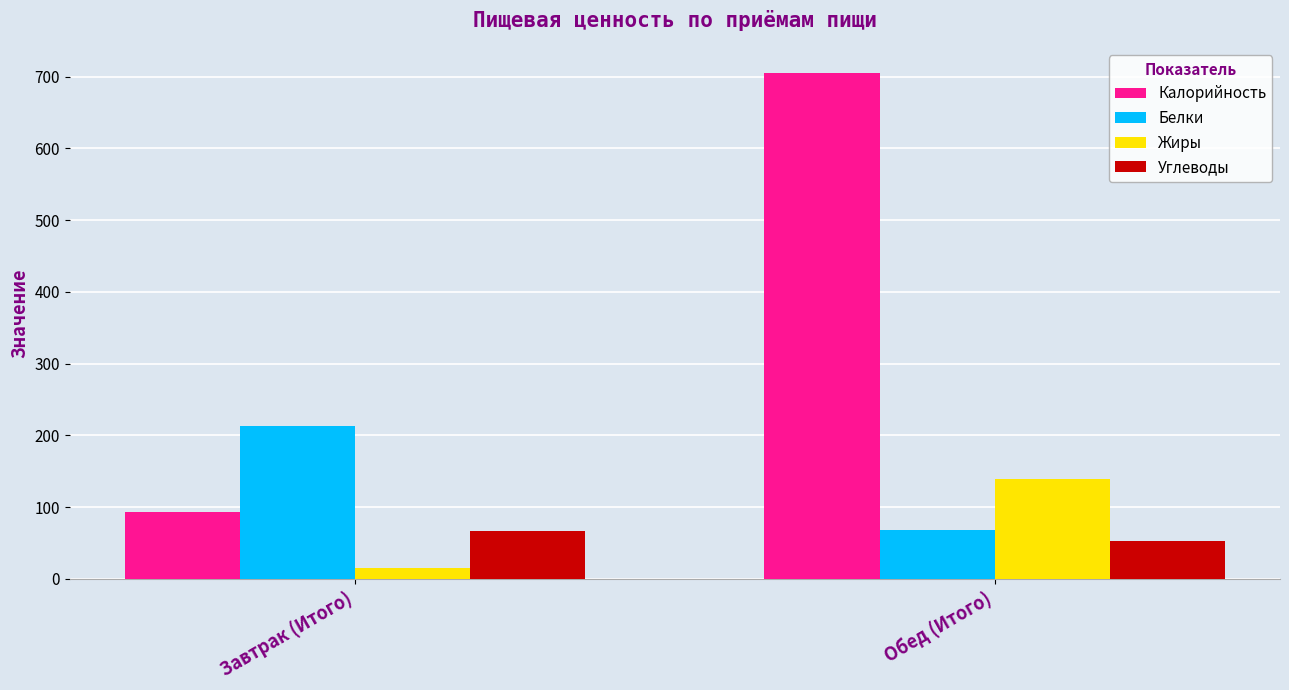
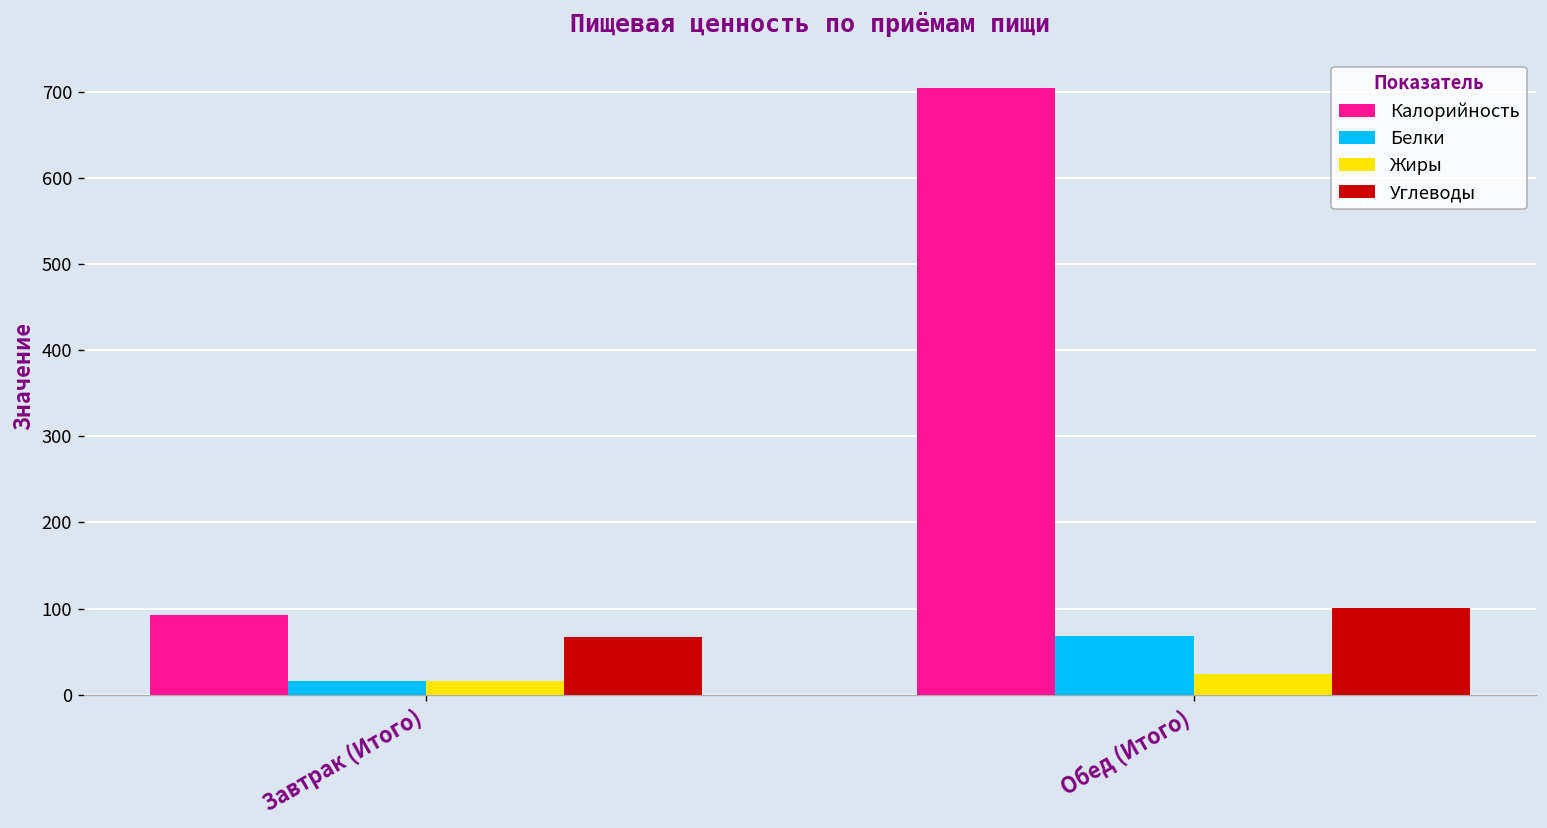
Белки, Завтрак (Итого): 210 -> 20
Жиры, Обед (Итого): 140 -> 20
Углеводы, Обед (Итого): 50 -> 100
